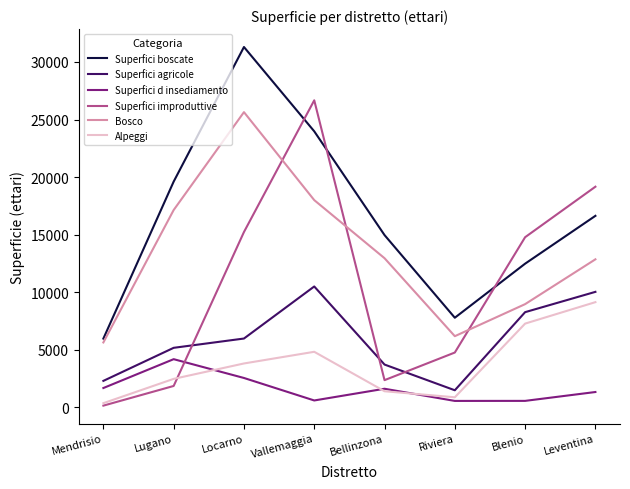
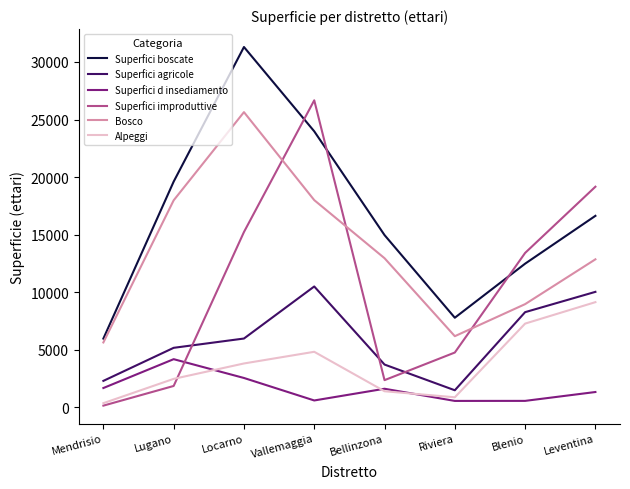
Bosco, Lugano: 17100 -> 18000
Superfici improduttive, Blenio: 14800 -> 13400
